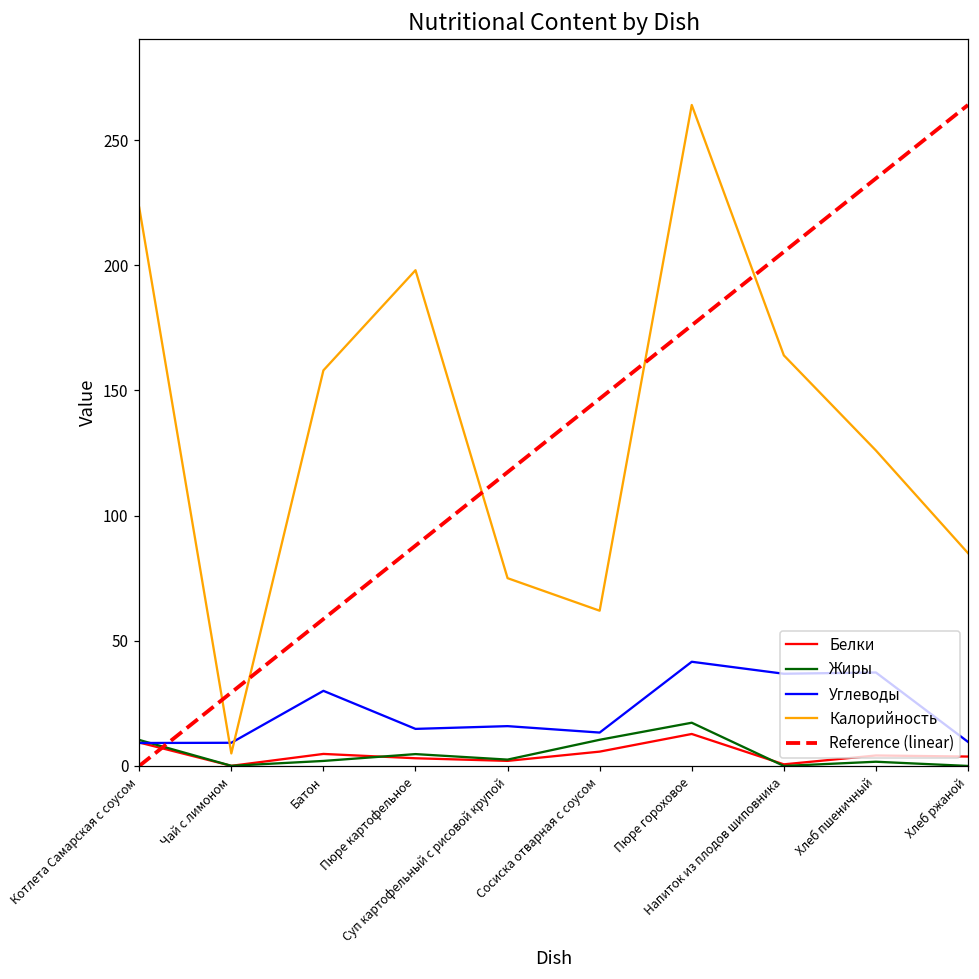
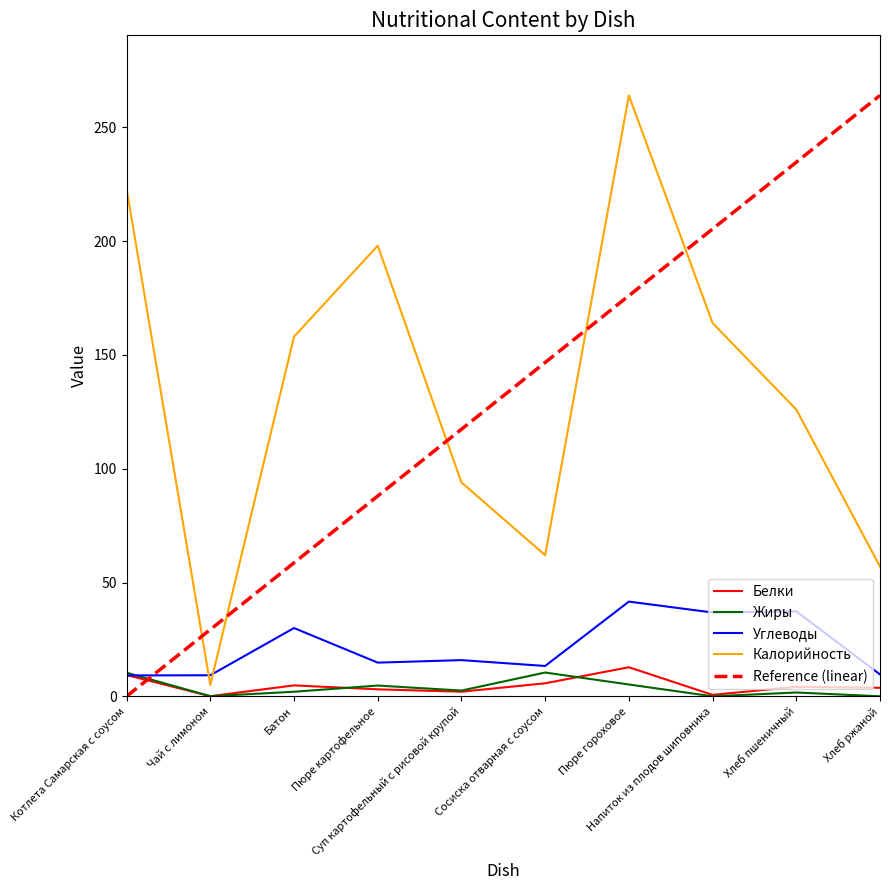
Калорийность, Суп картофельный с рисовой крупой: 75 -> 94
Жиры, Пюре гороховое: 17 -> 5
Калорийность, Хлеб ржаной: 85 -> 57
